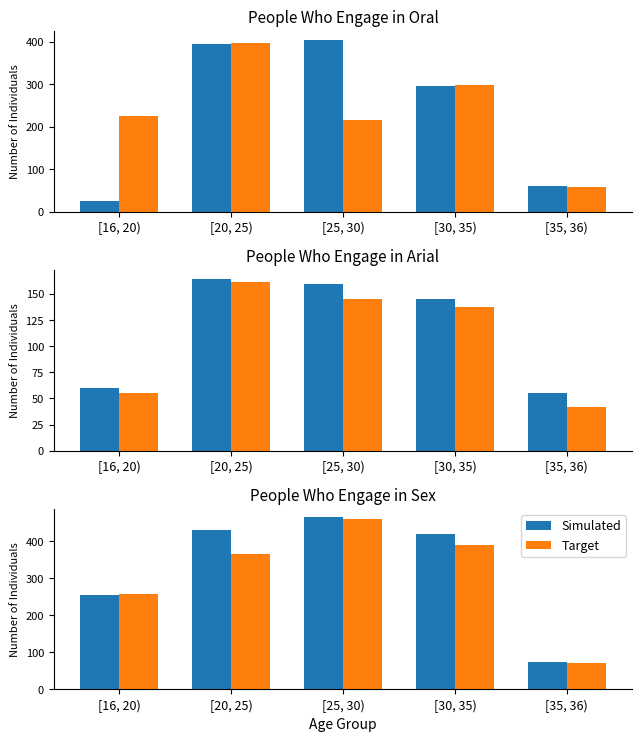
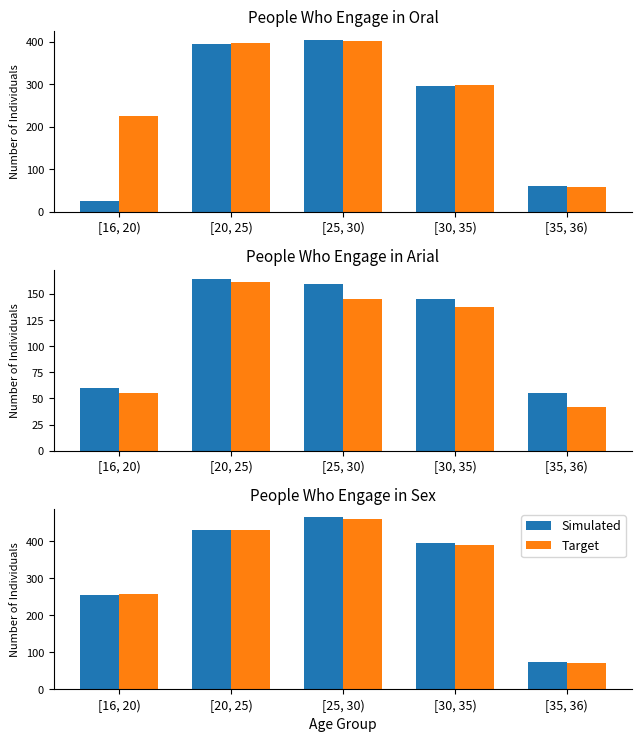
People Who Engage in Oral, Target, [25, 30): 220 -> 400
People Who Engage in Sex, Target, [20, 25): 370 -> 430
People Who Engage in Sex, Simulated, [30, 35): 420 -> 400
